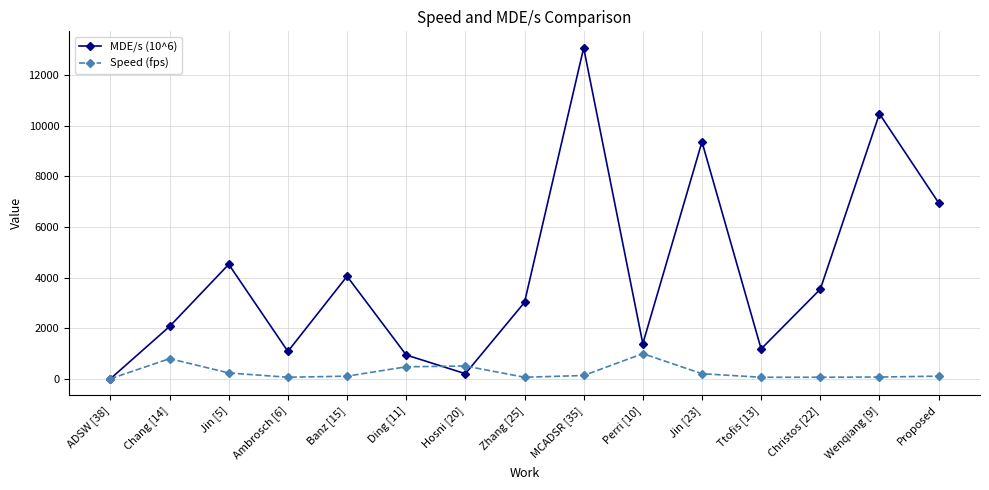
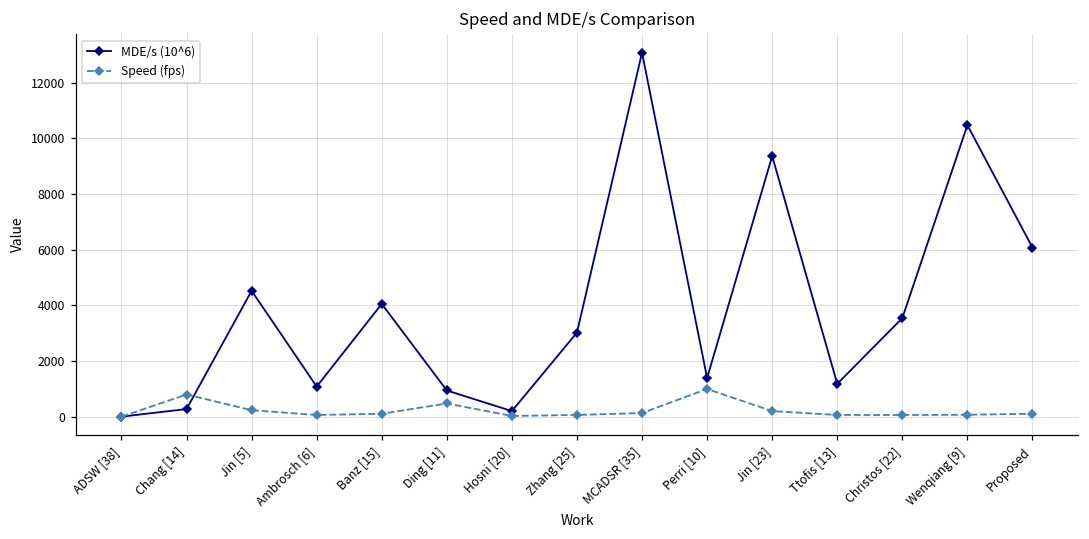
MDE/s (10^6), Chang [14]: 2100 -> 300
Speed (fps), Hosni [20]: 500 -> 0
MDE/s (10^6), Proposed: 7000 -> 6100
